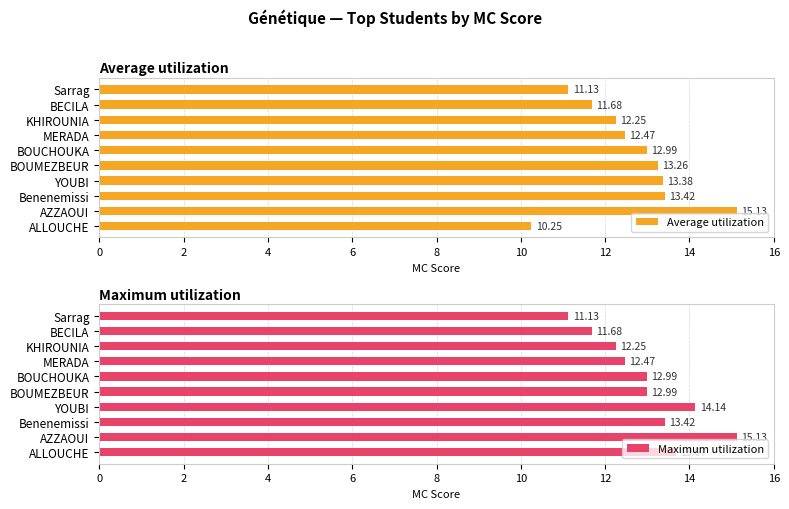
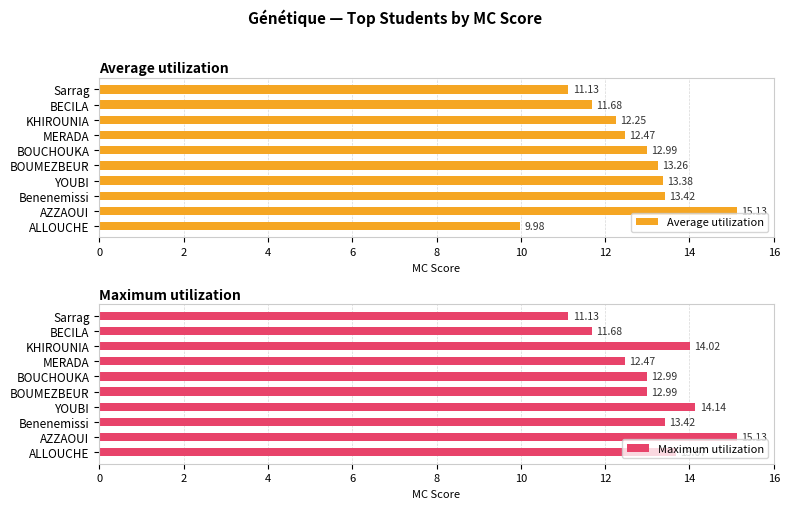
Average utilization, ALLOUCHE: 10.25 -> 9.98
Maximum utilization, KHIROUNIA: 12.25 -> 14.02
